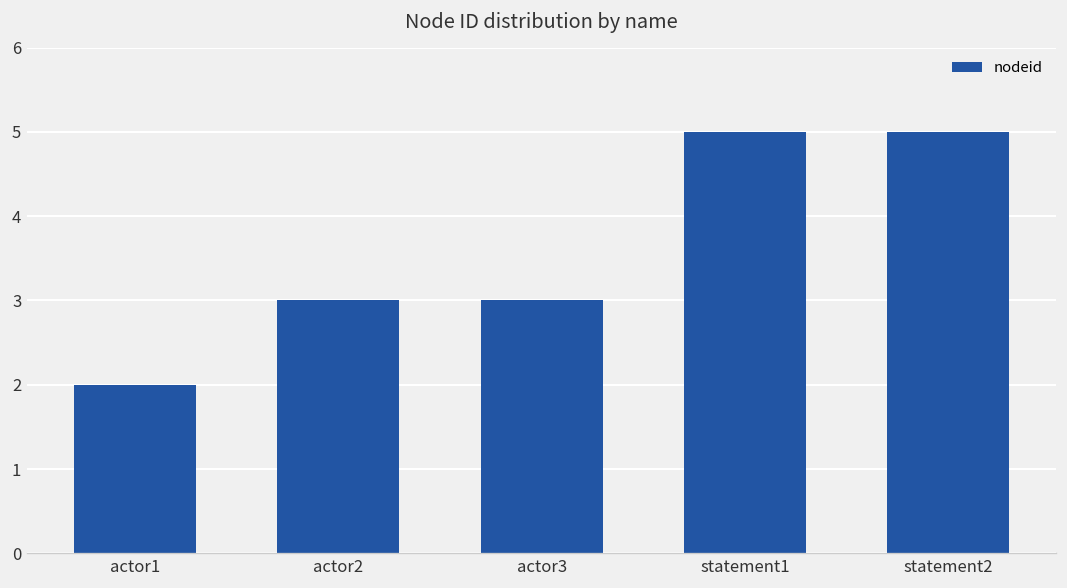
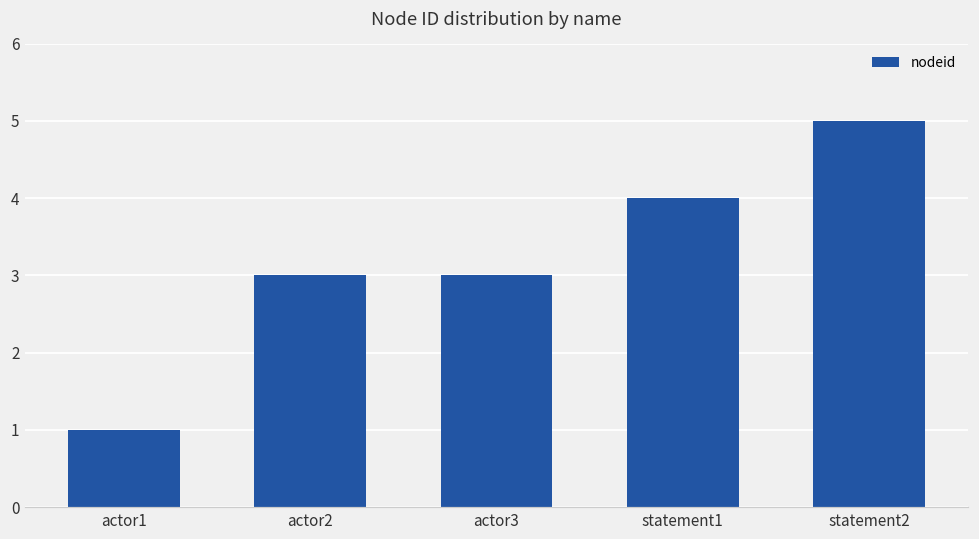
actor1: 2 -> 1
statement1: 5 -> 4
